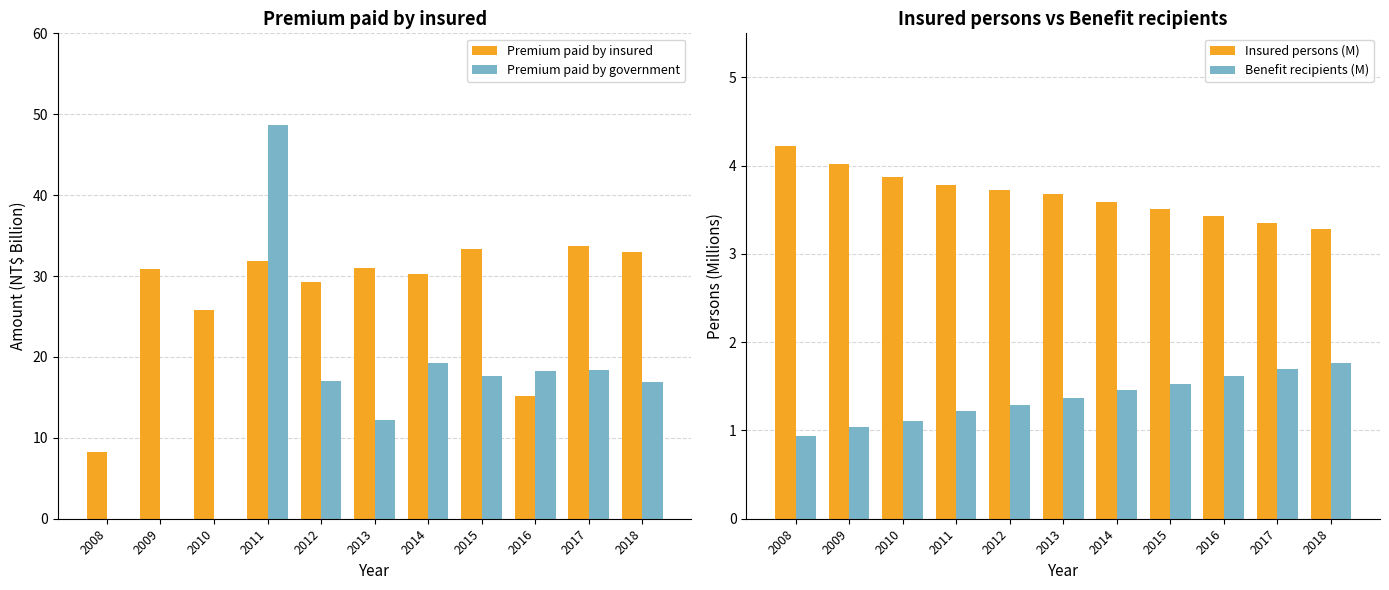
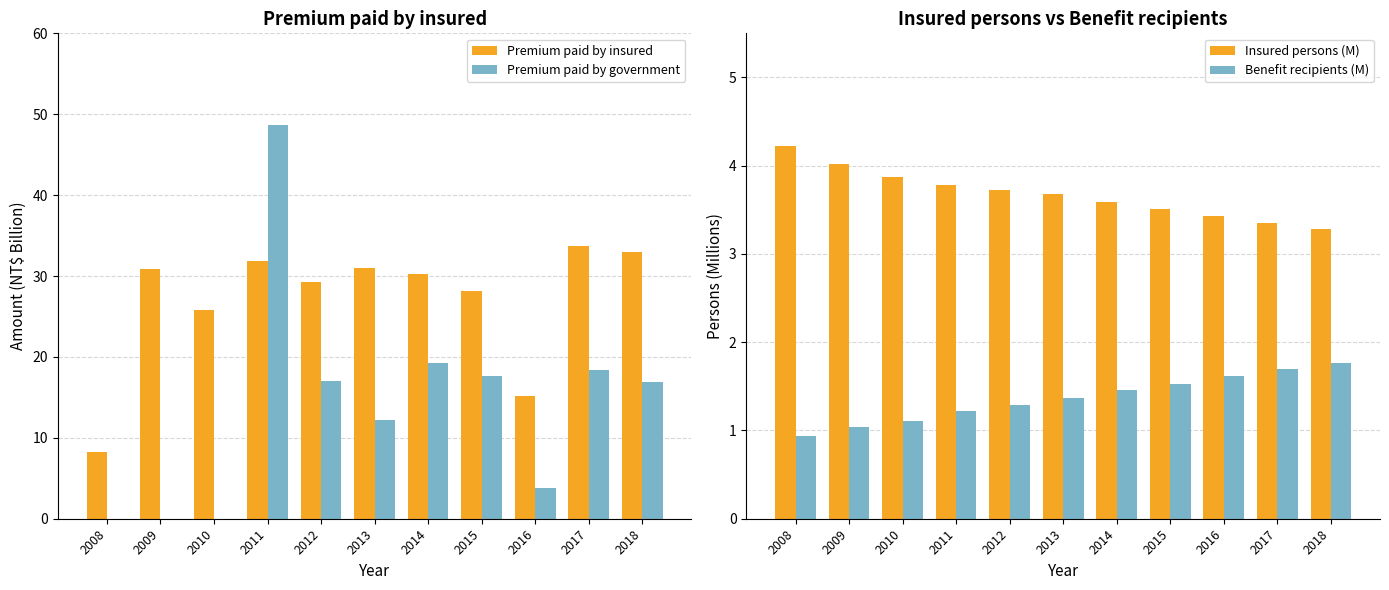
Premium paid by insured, Premium paid by insured, 2015: 33 -> 28
Premium paid by insured, Premium paid by government, 2016: 18 -> 4
